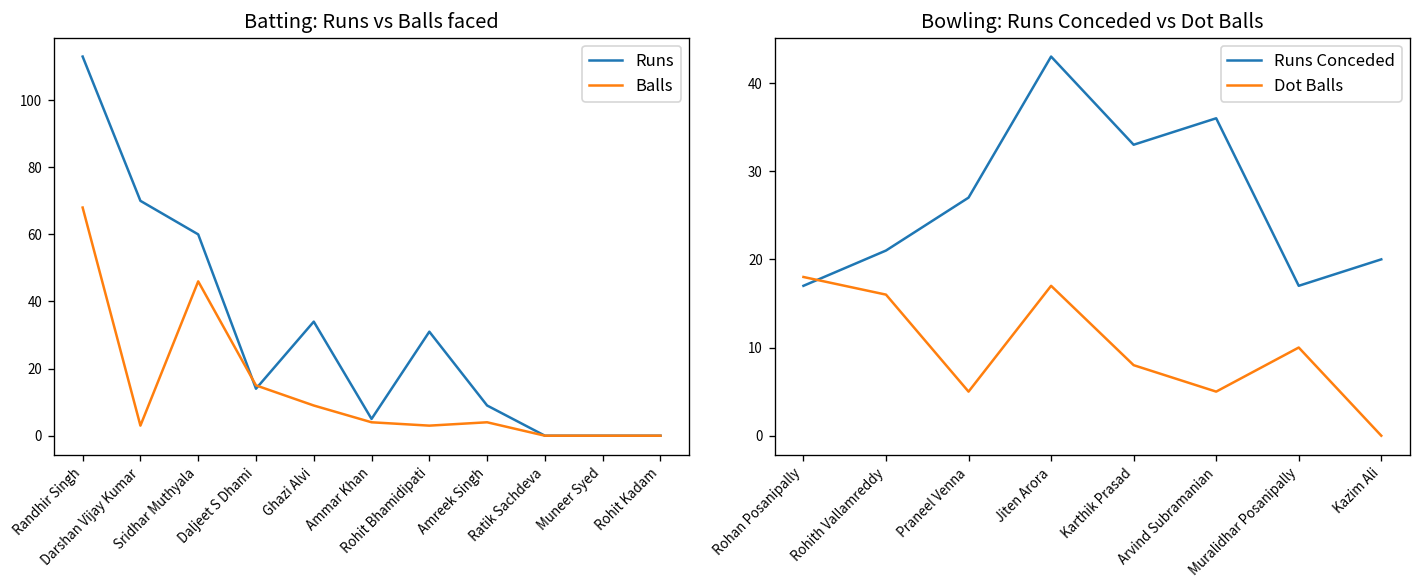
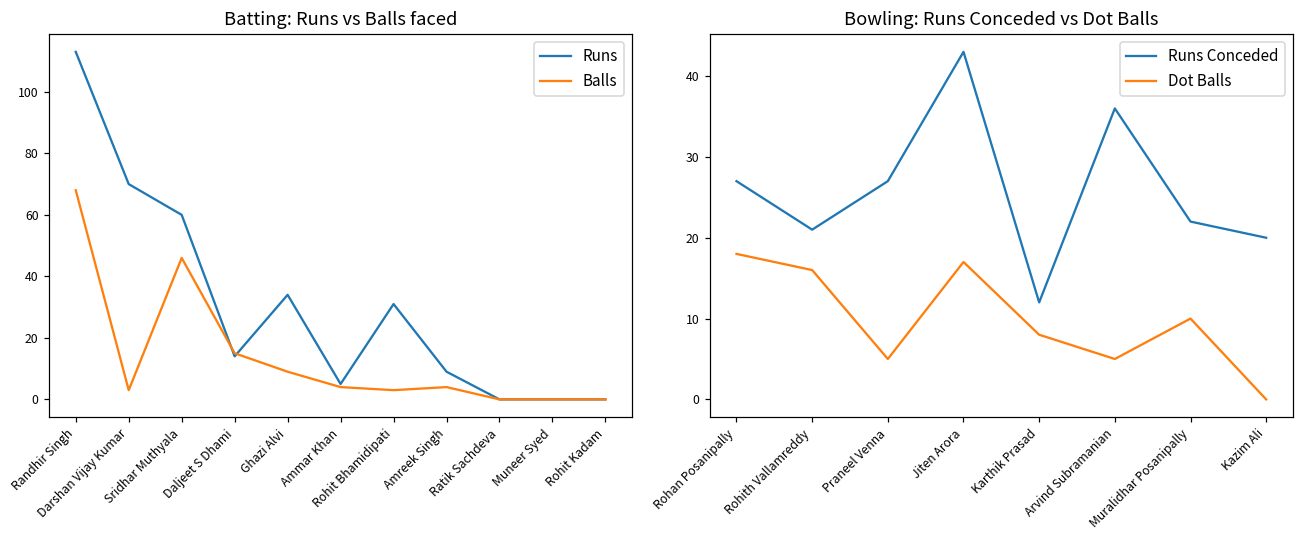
Bowling: Runs Conceded vs Dot Balls, Runs Conceded, Rohan Posanipally: 17 -> 27
Bowling: Runs Conceded vs Dot Balls, Runs Conceded, Karthik Prasad: 33 -> 12
Bowling: Runs Conceded vs Dot Balls, Runs Conceded, Muralidhar Posanipally: 17 -> 22
